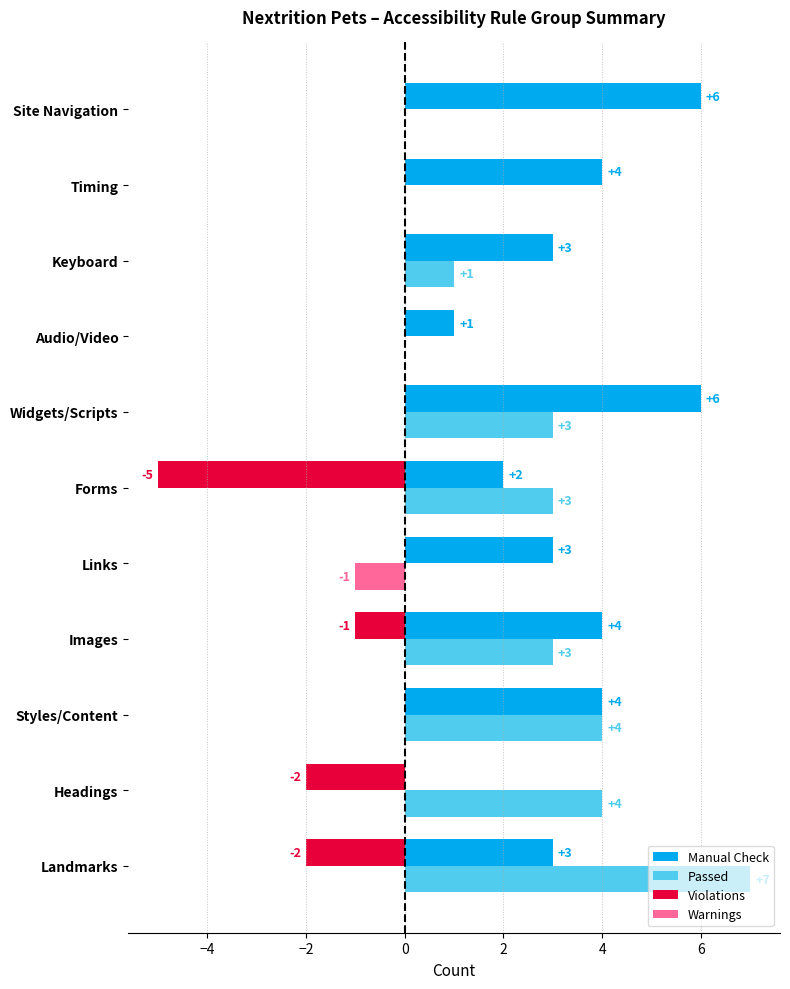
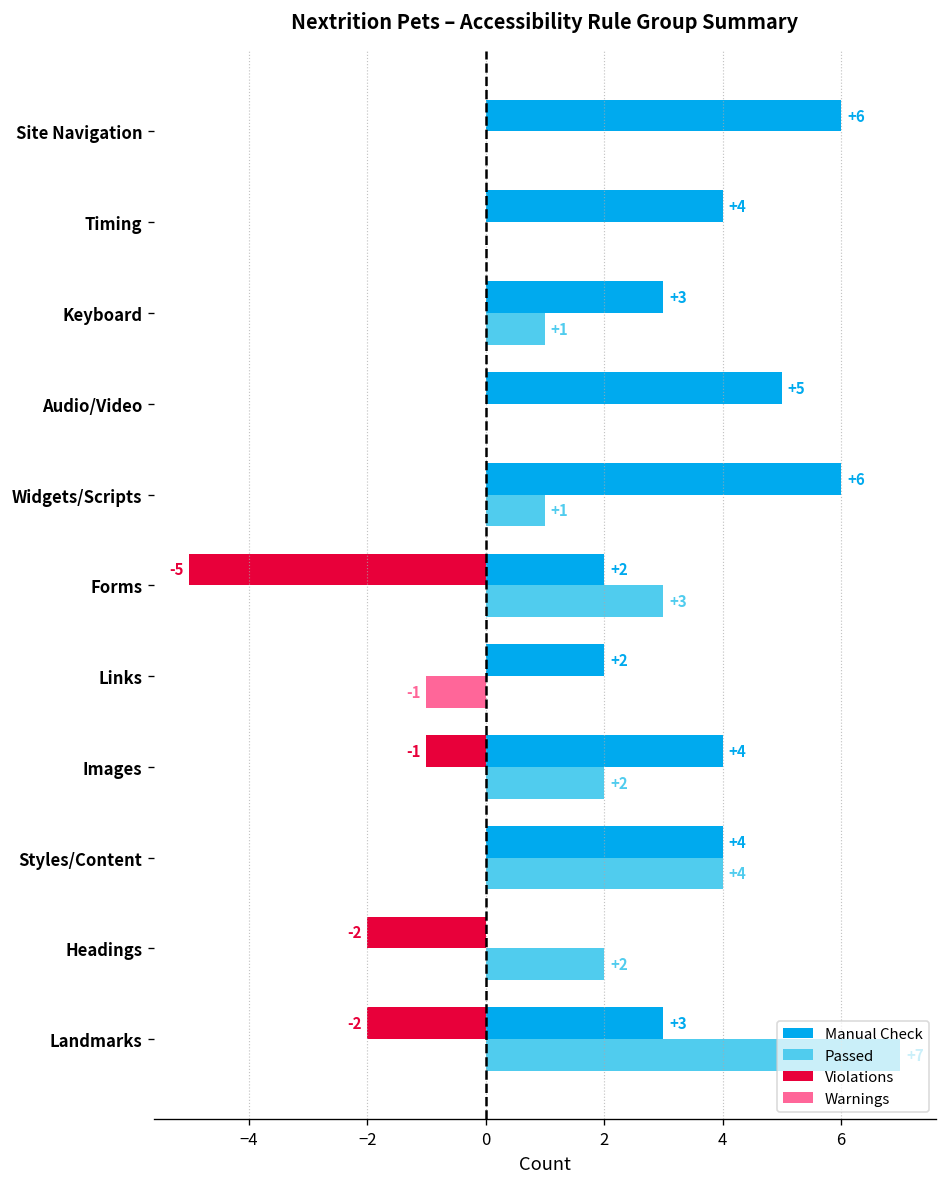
Manual Check, Audio/Video: +1 -> +5
Passed, Widgets/Scripts: +3 -> +1
Manual Check, Links: +3 -> +2
Passed, Images: +3 -> +2
Passed, Headings: +4 -> +2
